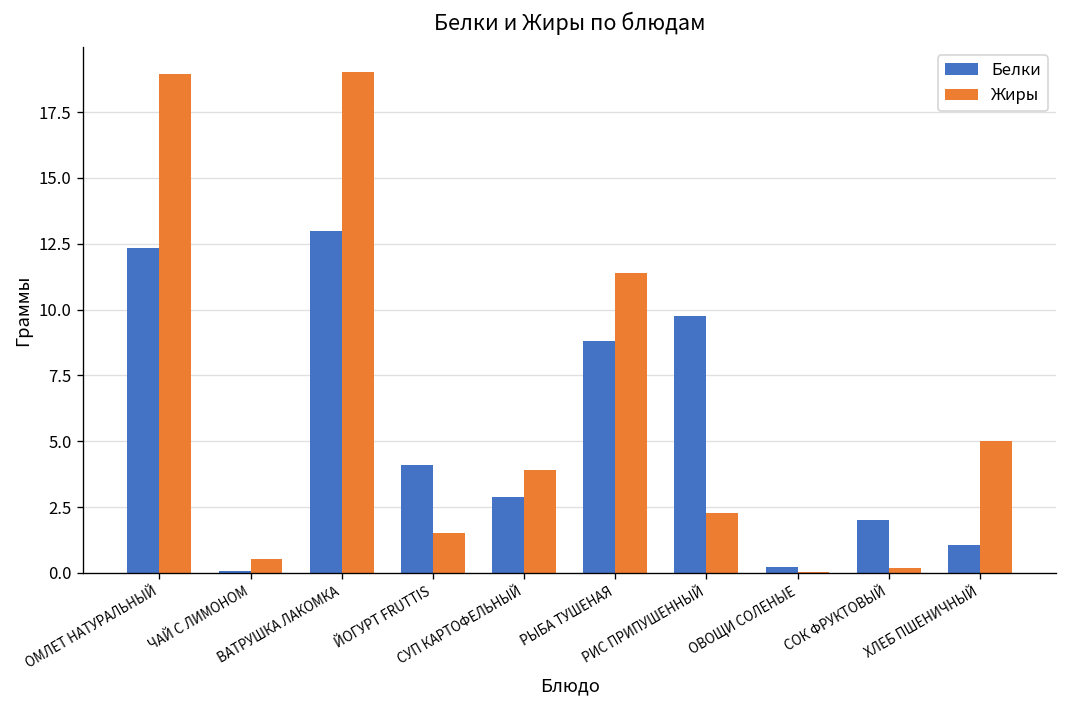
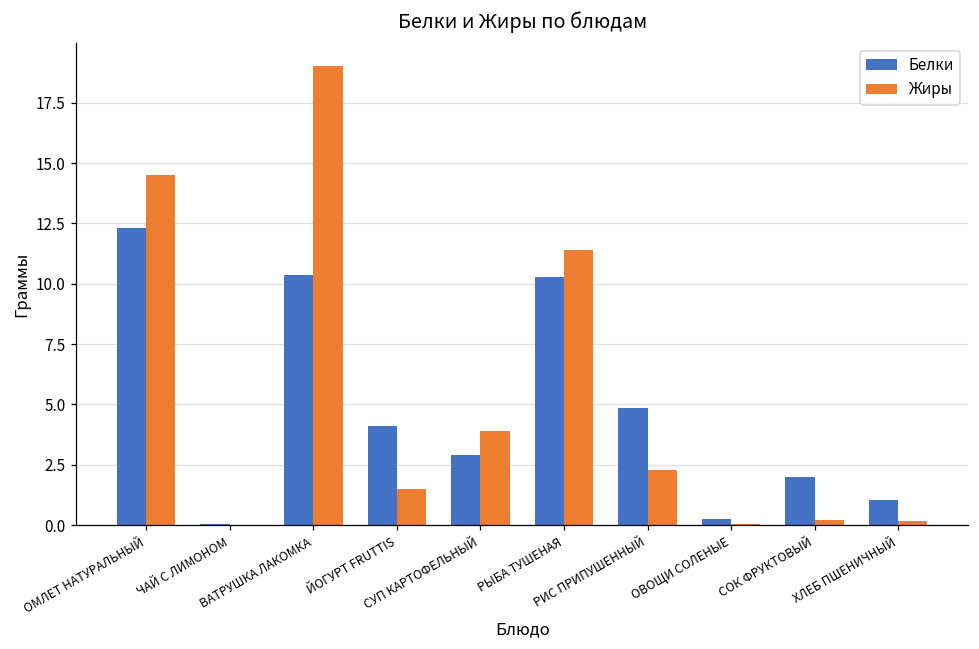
Жиры, ОМЛЕТ НАТУРАЛЬНЫЙ: 19.0 -> 14.5
Жиры, ЧАЙ С ЛИМОНОМ: 0.5 -> 0.0
Белки, ВАТРУШКА ЛАКОМКА: 13.0 -> 10.4
Белки, РЫБА ТУШЕНАЯ: 8.8 -> 10.3
Белки, РИС ПРИПУШЕННЫЙ: 9.8 -> 4.9
Жиры, ХЛЕБ ПШЕНИЧНЫЙ: 5.0 -> 0.2
